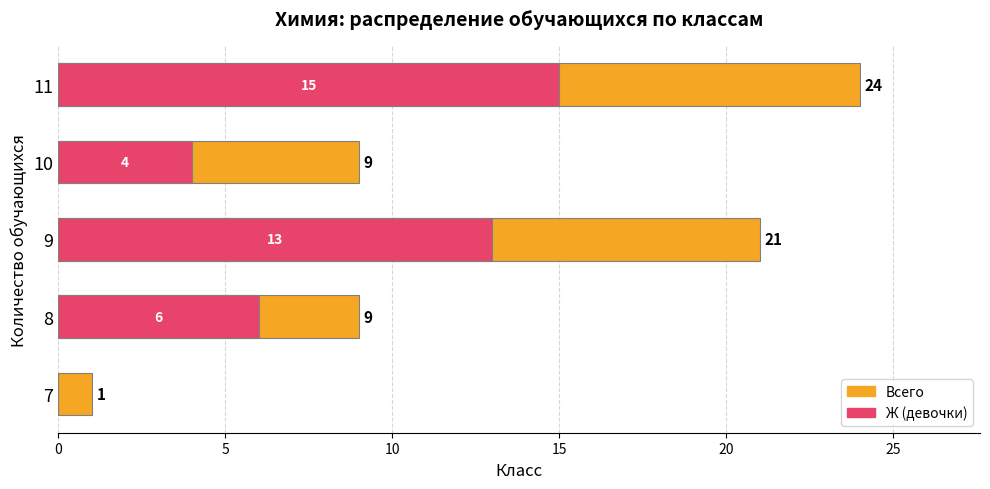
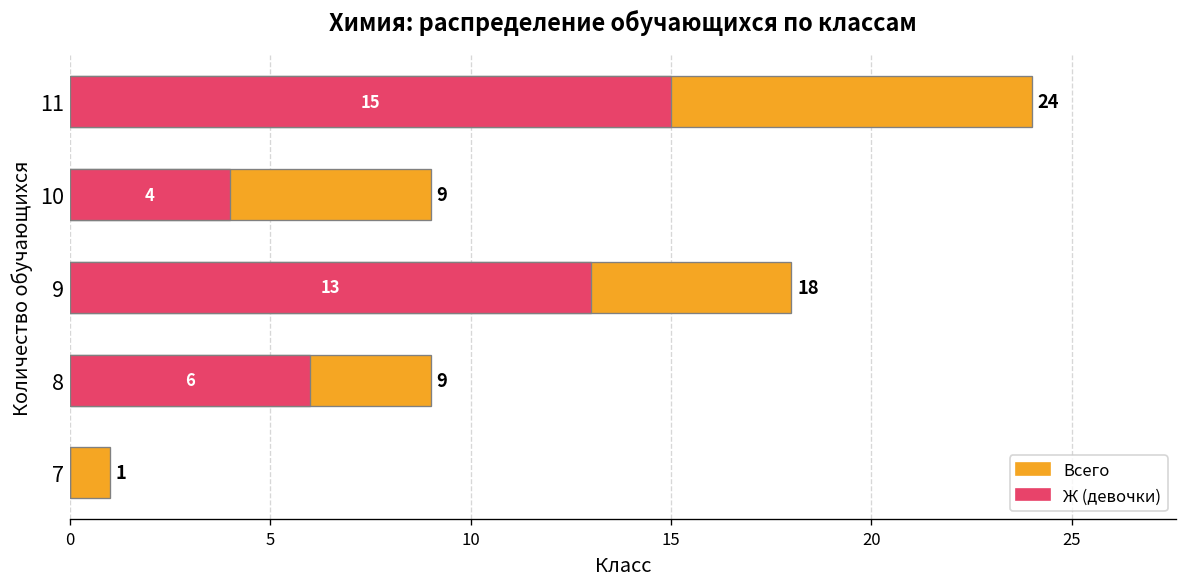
Всего, 9: 21 -> 18
